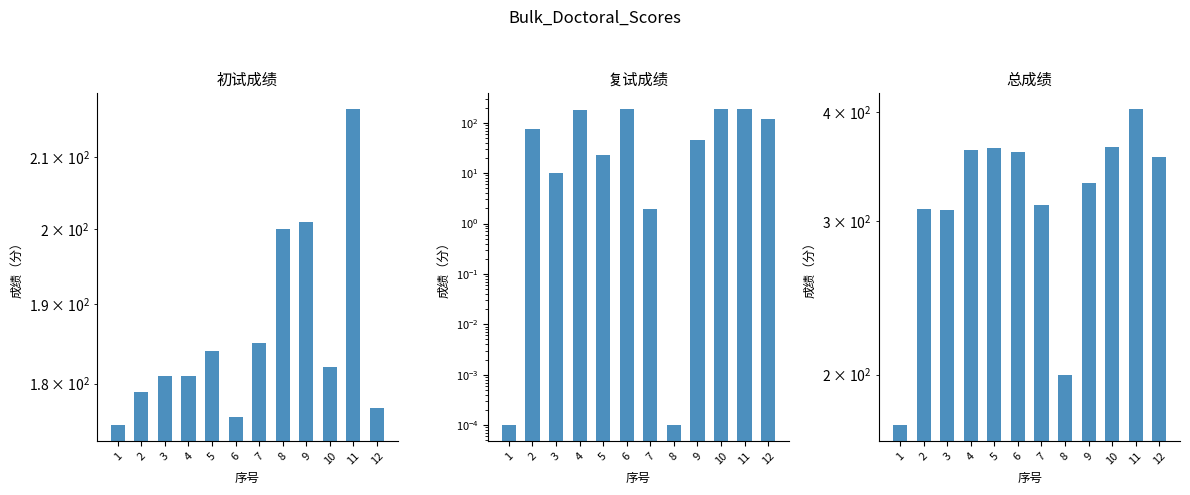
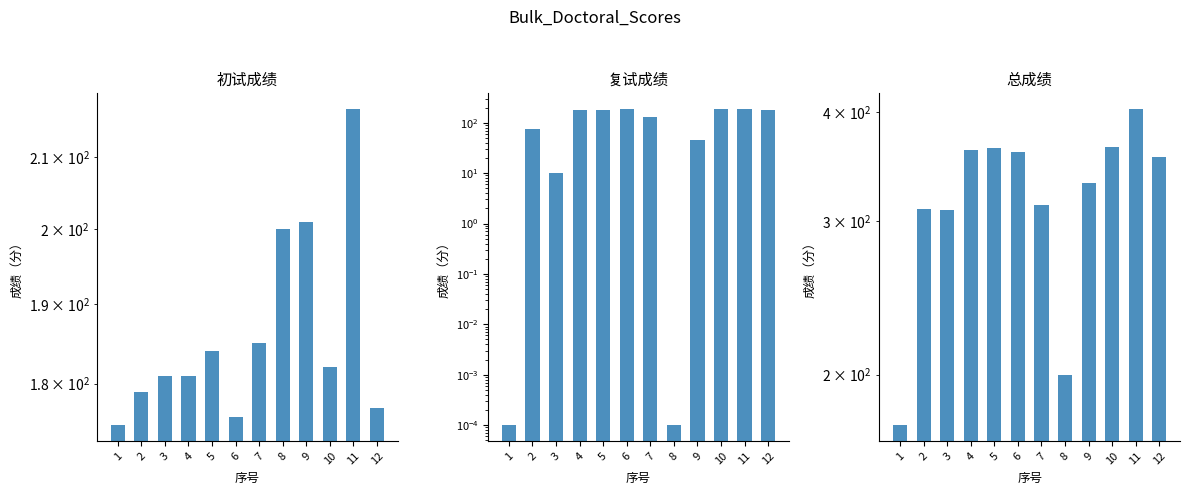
复试成绩, 5: 20 -> 180
复试成绩, 7: 1.9 -> 130
复试成绩, 12: 120 -> 180
